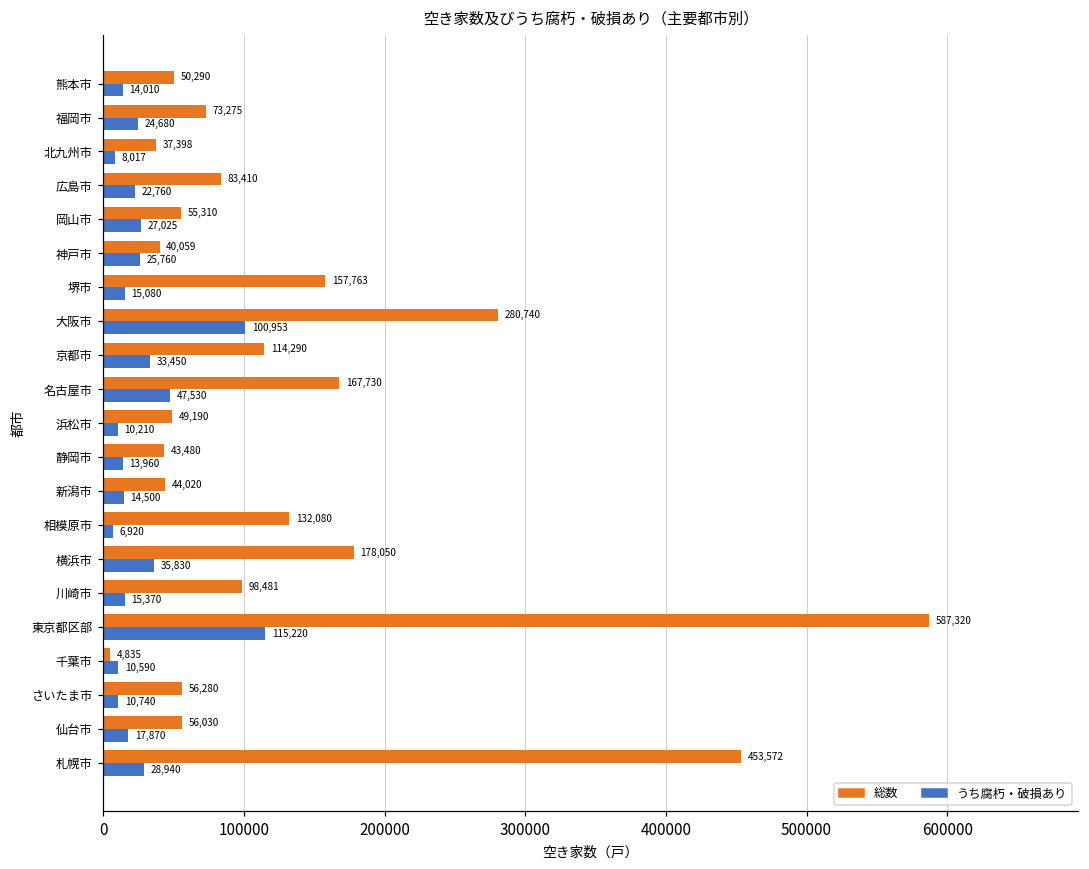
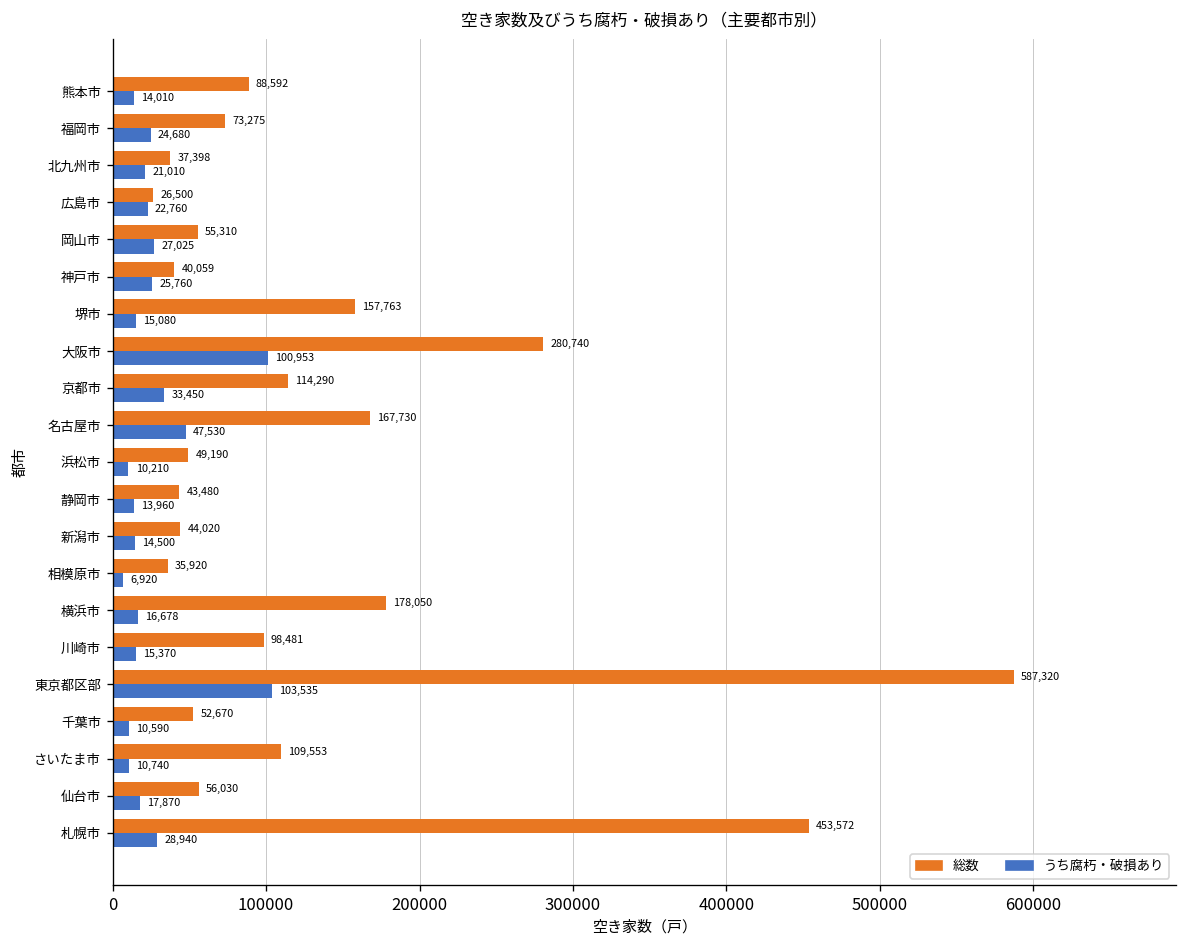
総数, 熊本市: 50,290 -> 88,592
うち腐朽・破損あり, 北九州市: 8,017 -> 21,010
総数, 広島市: 83,410 -> 26,500
総数, 相模原市: 132,080 -> 35,920
うち腐朽・破損あり, 横浜市: 35,830 -> 16,678
うち腐朽・破損あり, 東京都区部: 115,220 -> 103,535
総数, 千葉市: 4,835 -> 52,670
総数, さいたま市: 56,280 -> 109,553
